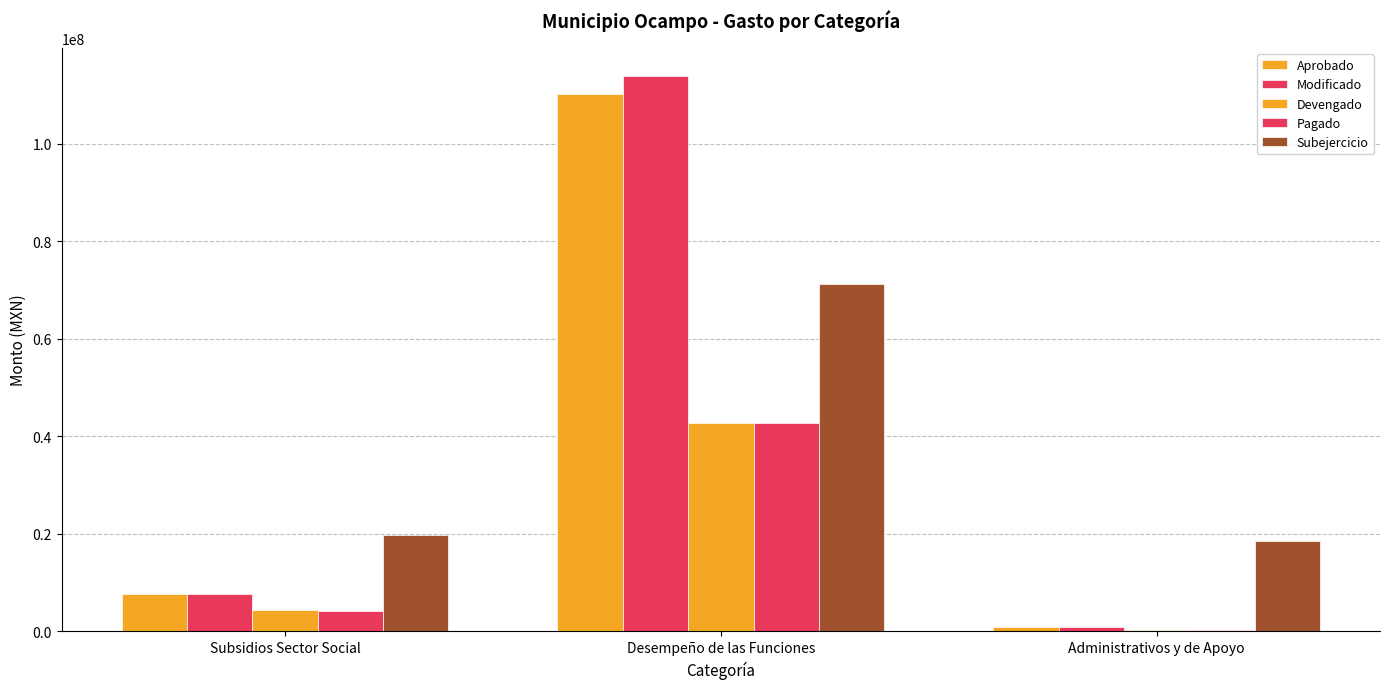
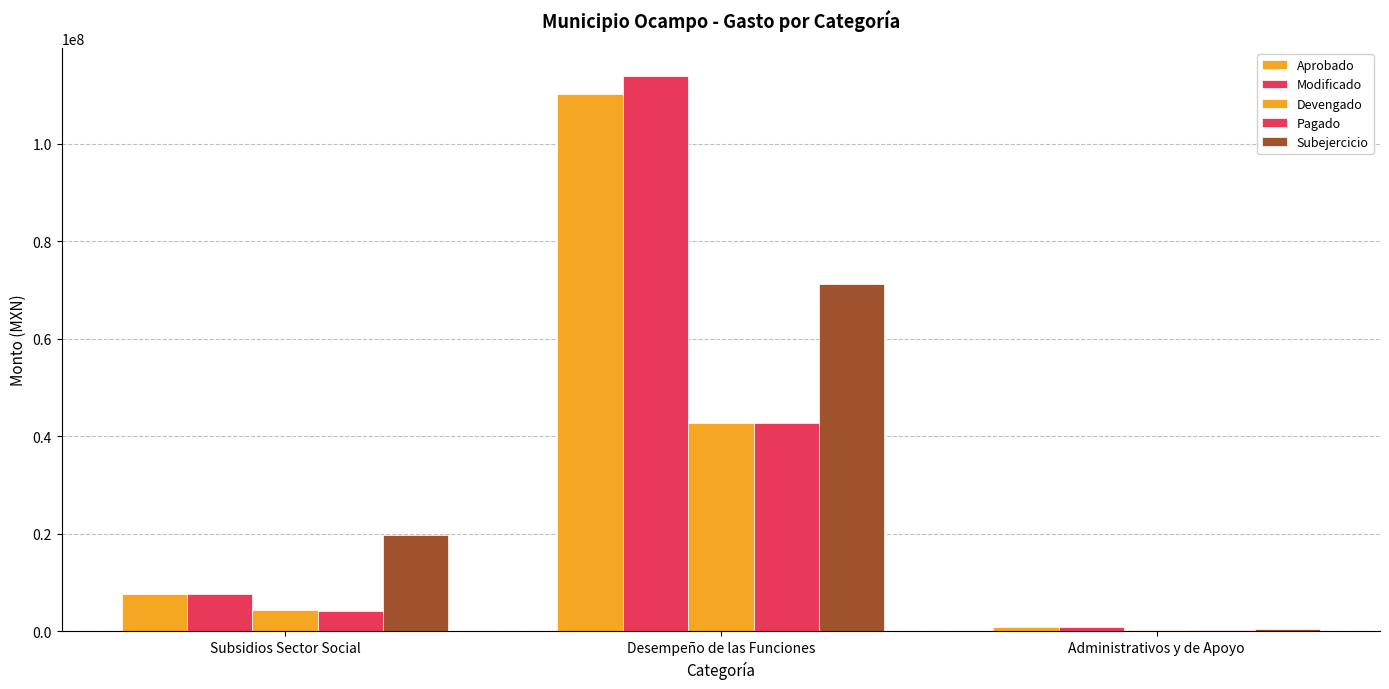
Subejercicio, Administrativos y de Apoyo: 19000000 -> 1000000
